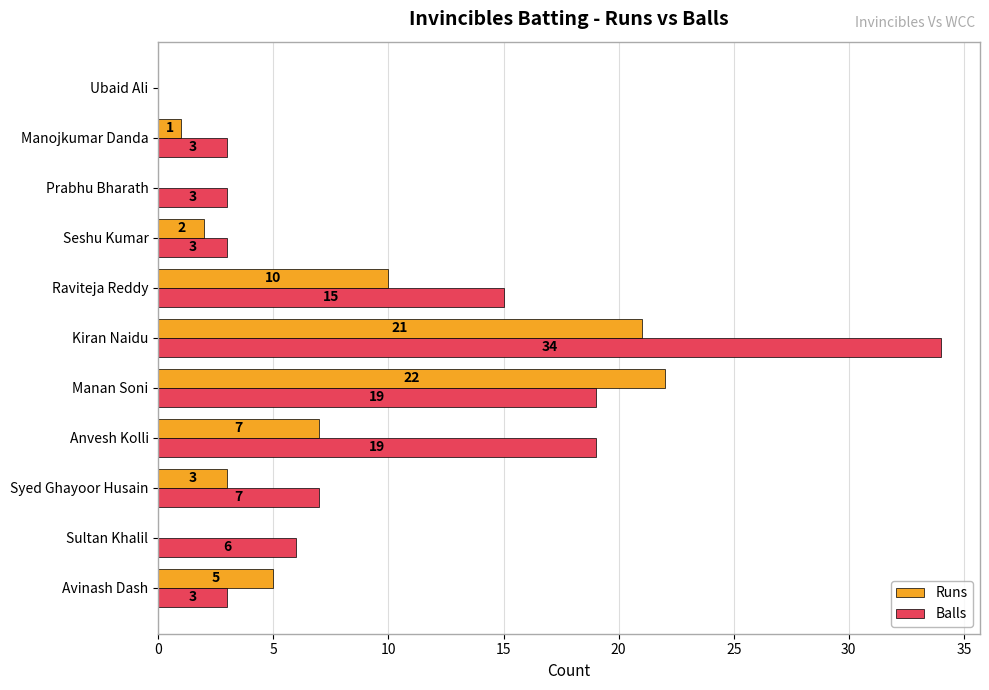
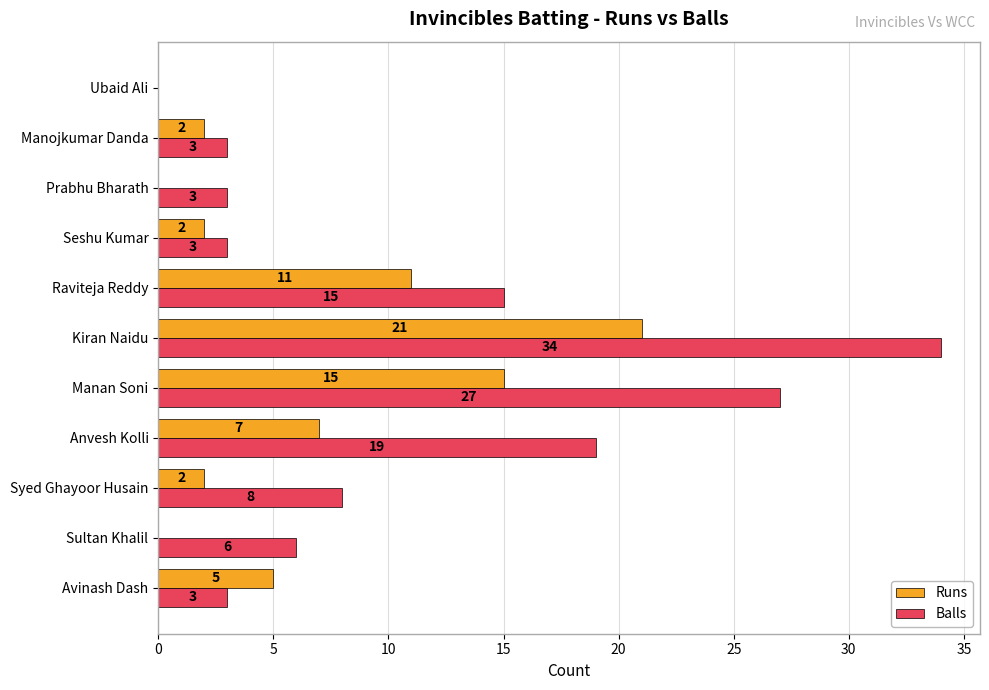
Runs, Manojkumar Danda: 1 -> 2
Runs, Raviteja Reddy: 10 -> 11
Runs, Manan Soni: 22 -> 15
Balls, Manan Soni: 19 -> 27
Runs, Syed Ghayoor Husain: 3 -> 2
Balls, Syed Ghayoor Husain: 7 -> 8
